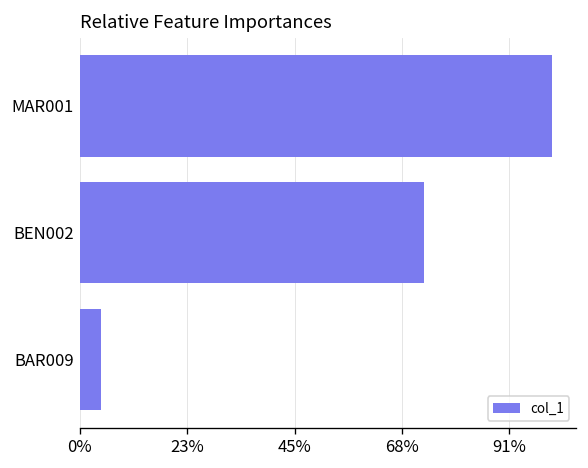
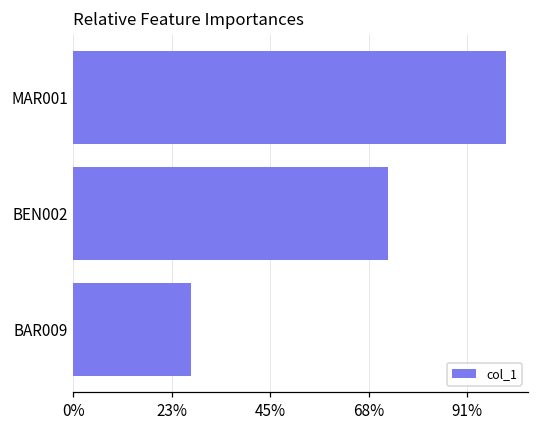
BAR009: 5% -> 27%
